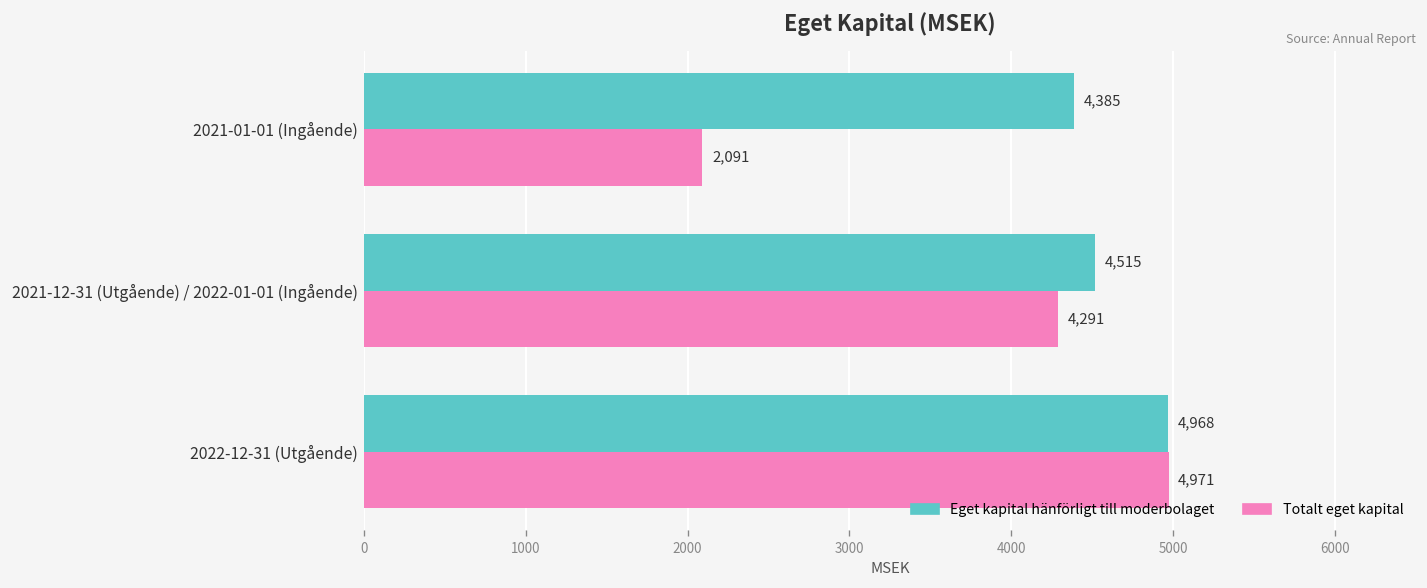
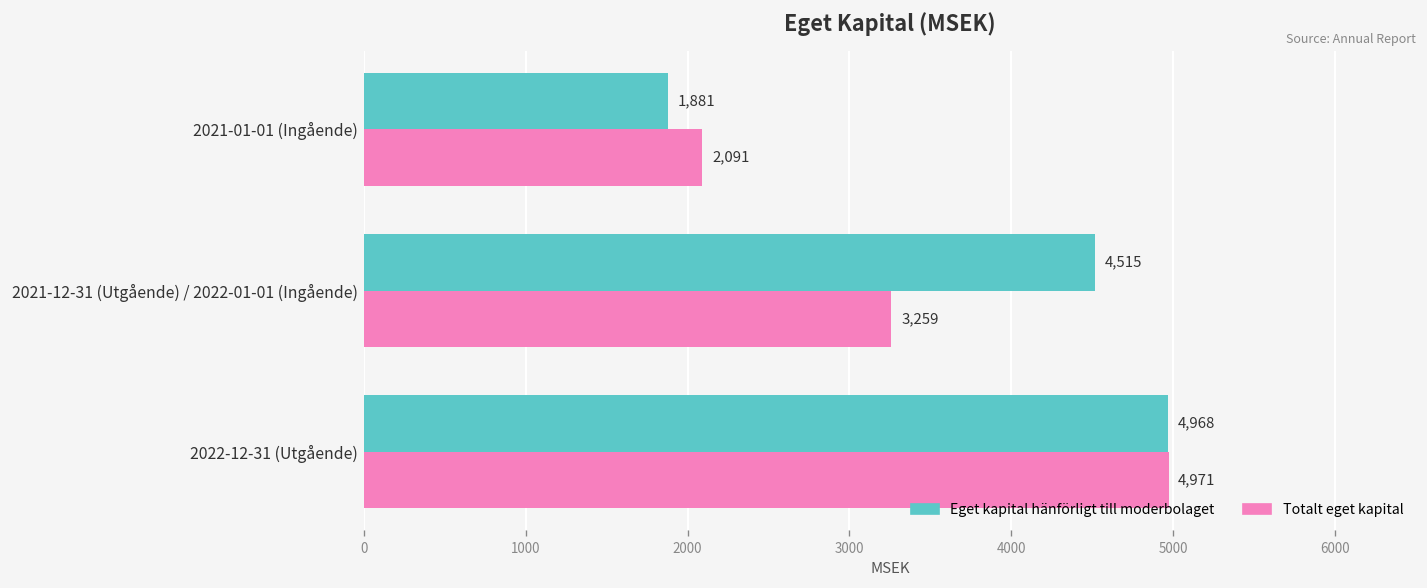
Eget kapital hänförligt till moderbolaget, 2021-01-01 (Ingående): 4,385 -> 1,881
Totalt eget kapital, 2021-12-31 (Utgående) / 2022-01-01 (Ingående): 4,291 -> 3,259
